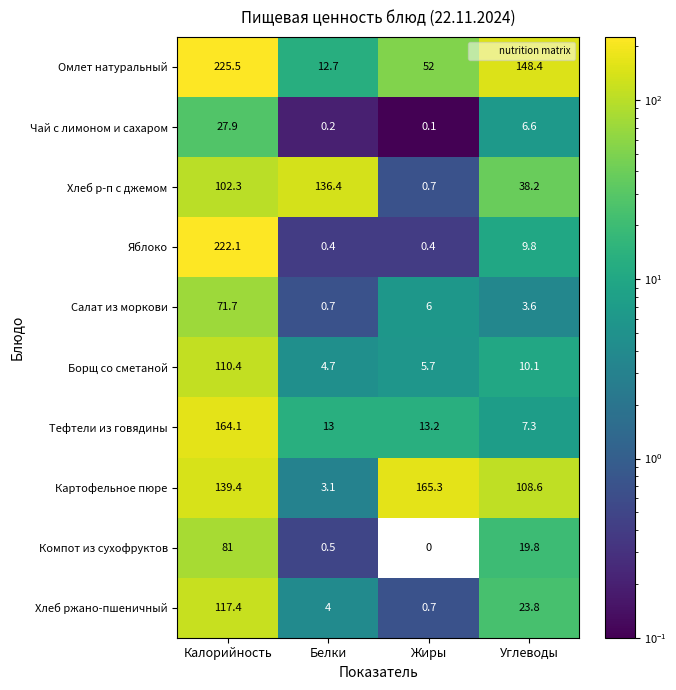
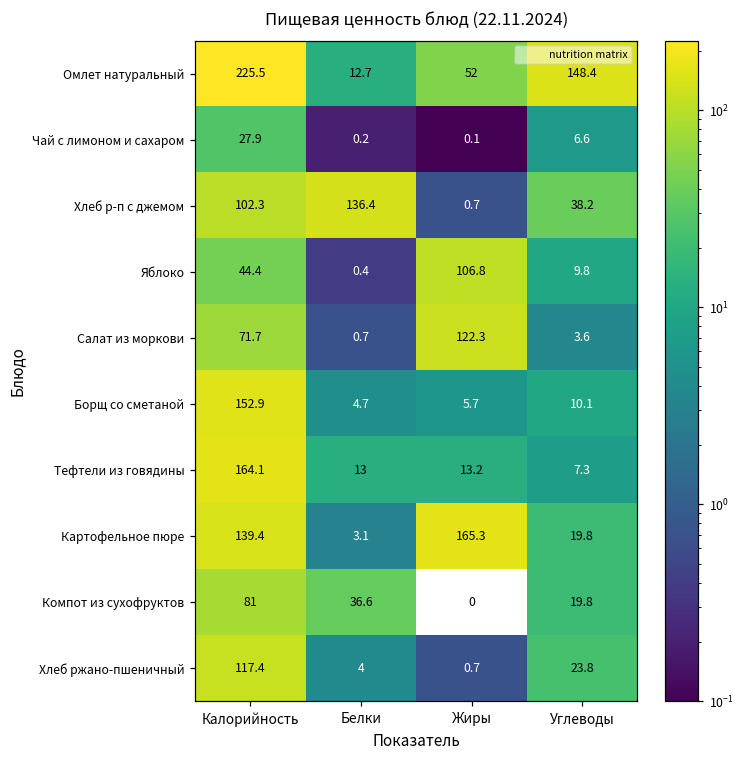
Яблоко, Калорийность: 222.1 -> 44.4
Яблоко, Жиры: 0.4 -> 106.8
Салат из моркови, Жиры: 6 -> 122.3
Борщ со сметаной, Калорийность: 110.4 -> 152.9
Картофельное пюре, Углеводы: 108.6 -> 19.8
Компот из сухофруктов, Белки: 0.5 -> 36.6
